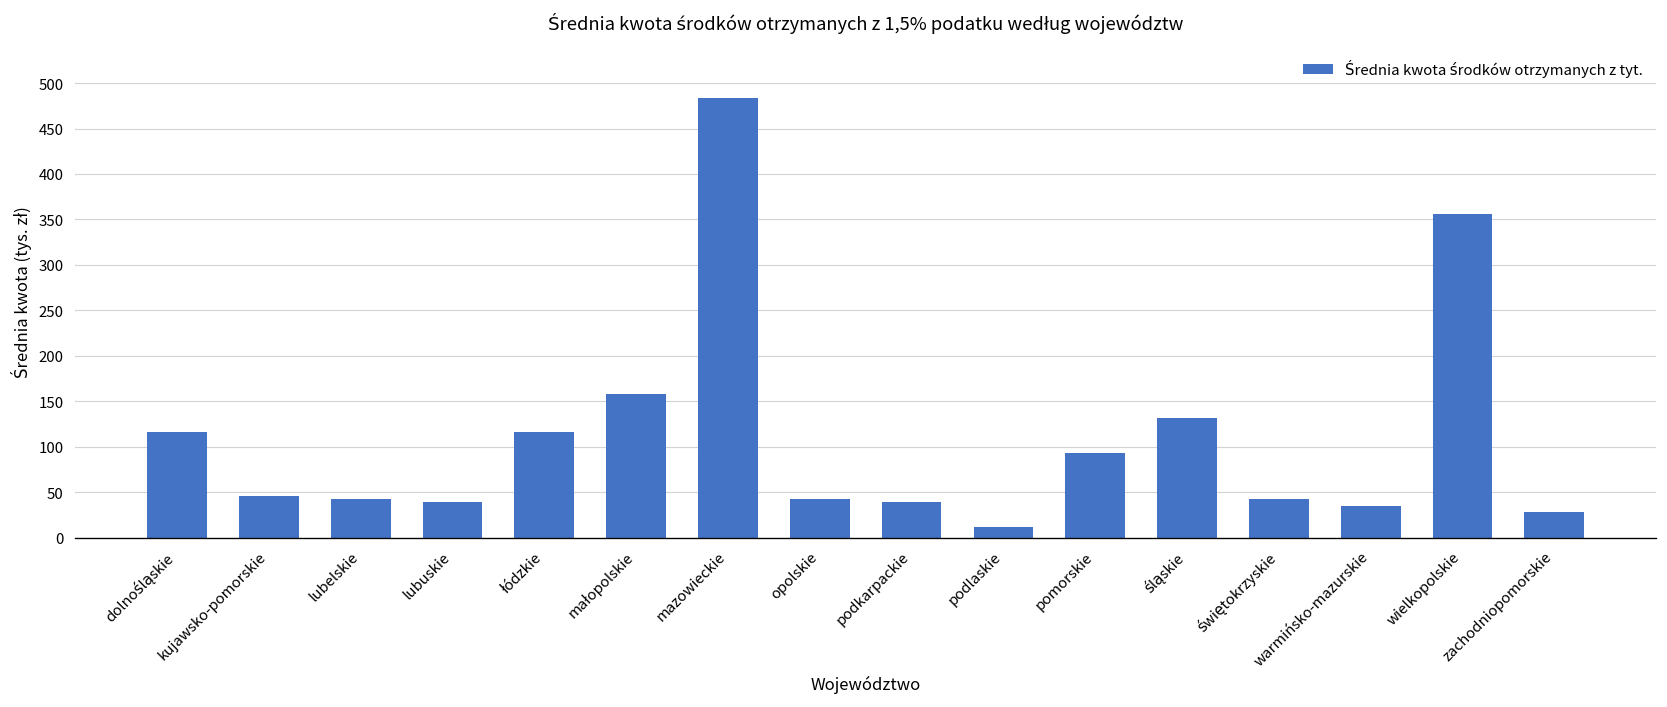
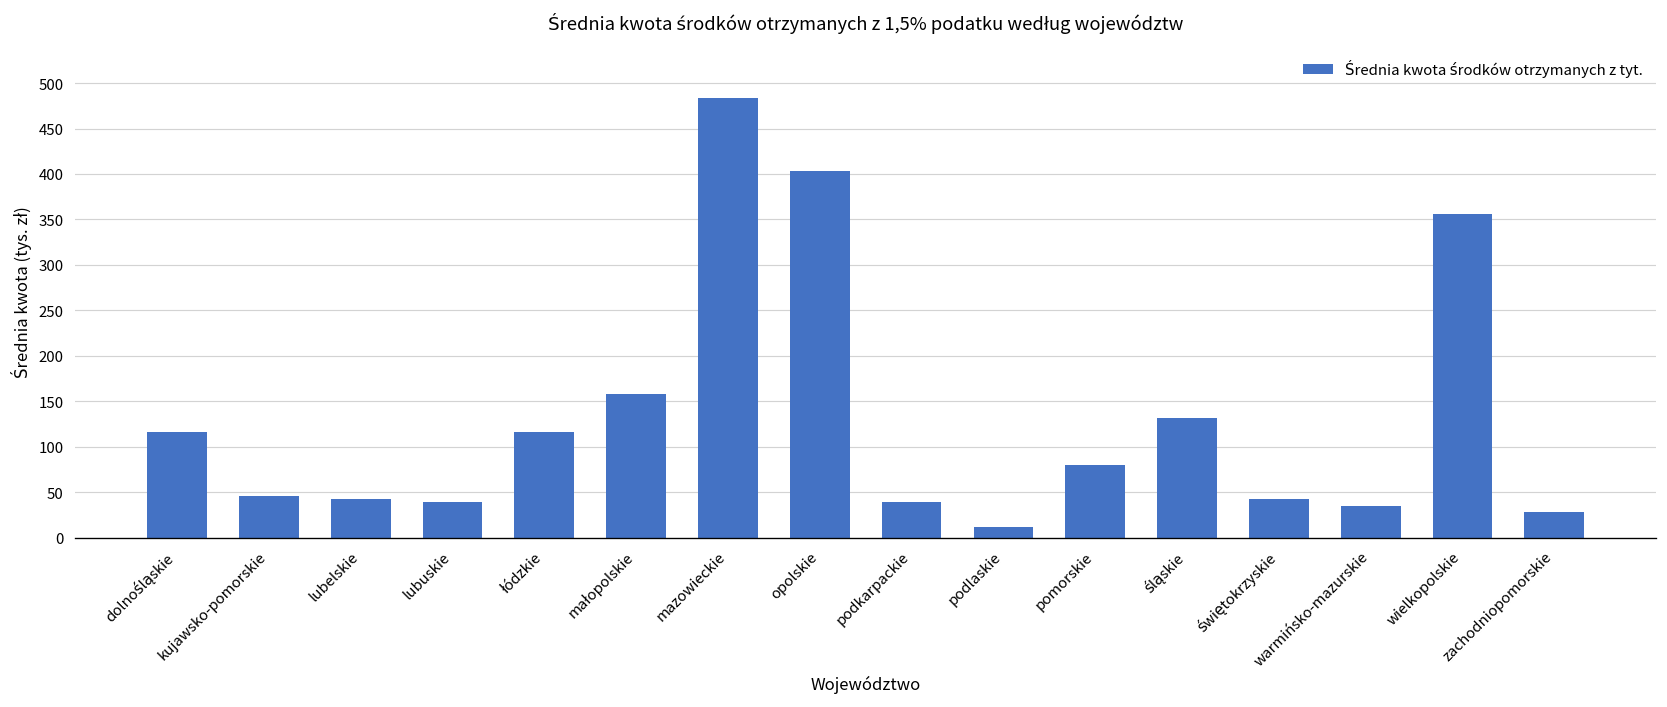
opolskie: 40 -> 400
pomorskie: 90 -> 80
